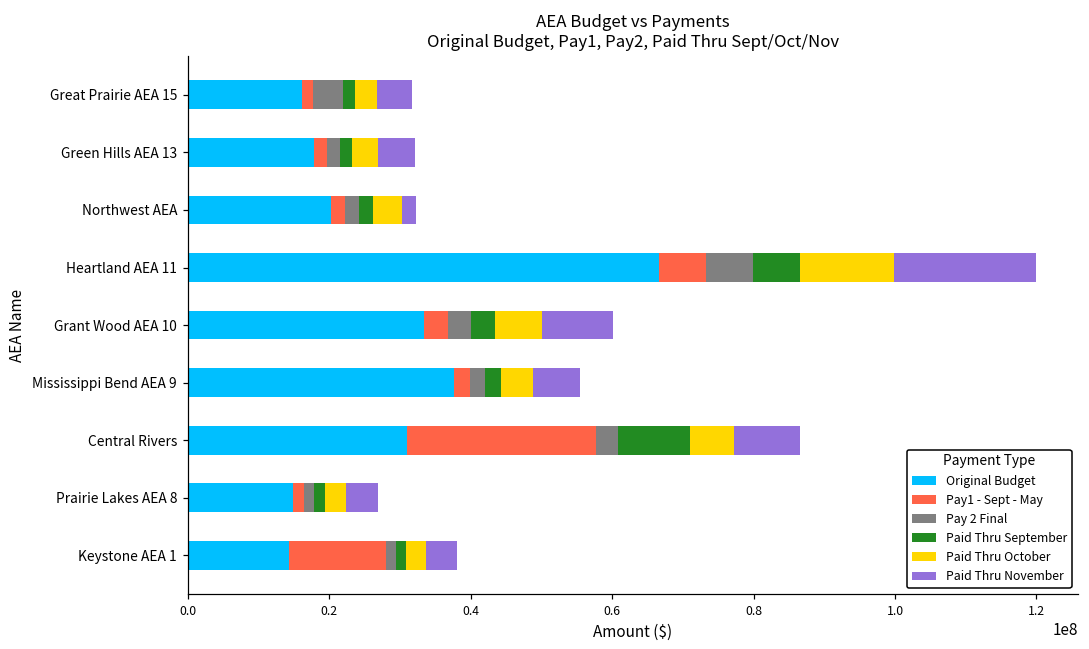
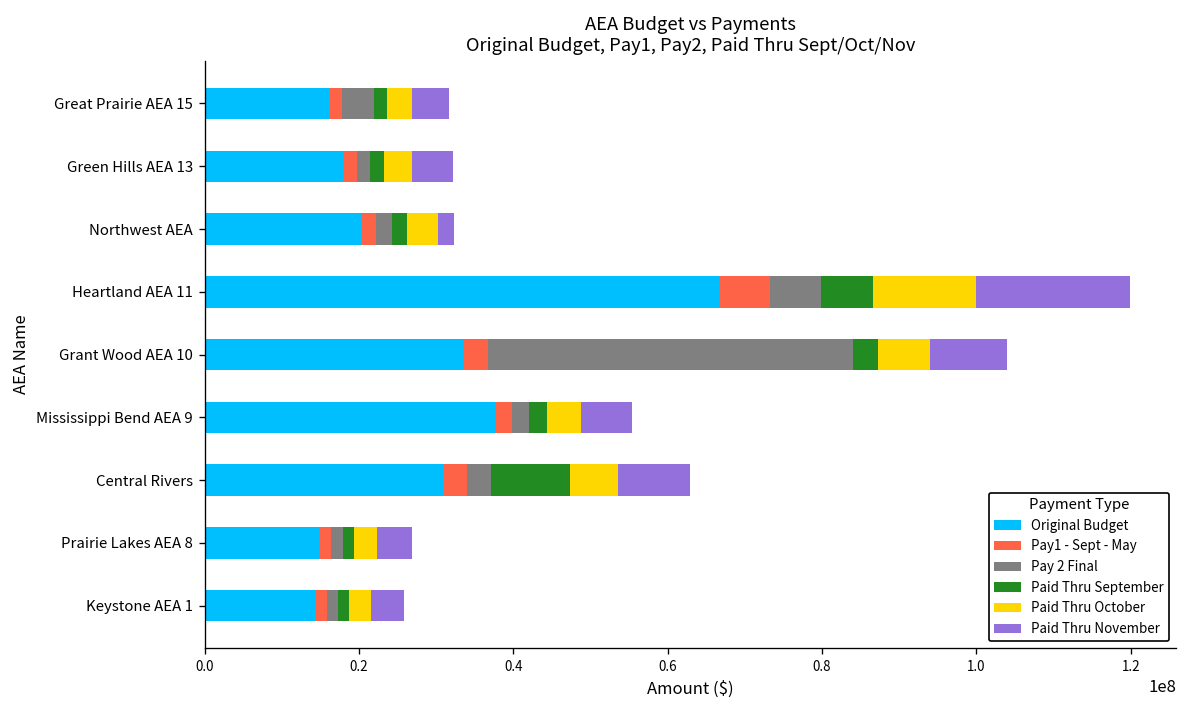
Pay 2 Final, Grant Wood AEA 10: 3000000 -> 47000000
Pay1 - Sept - May, Central Rivers: 27000000 -> 3000000
Pay1 - Sept - May, Keystone AEA 1: 14000000 -> 1000000
